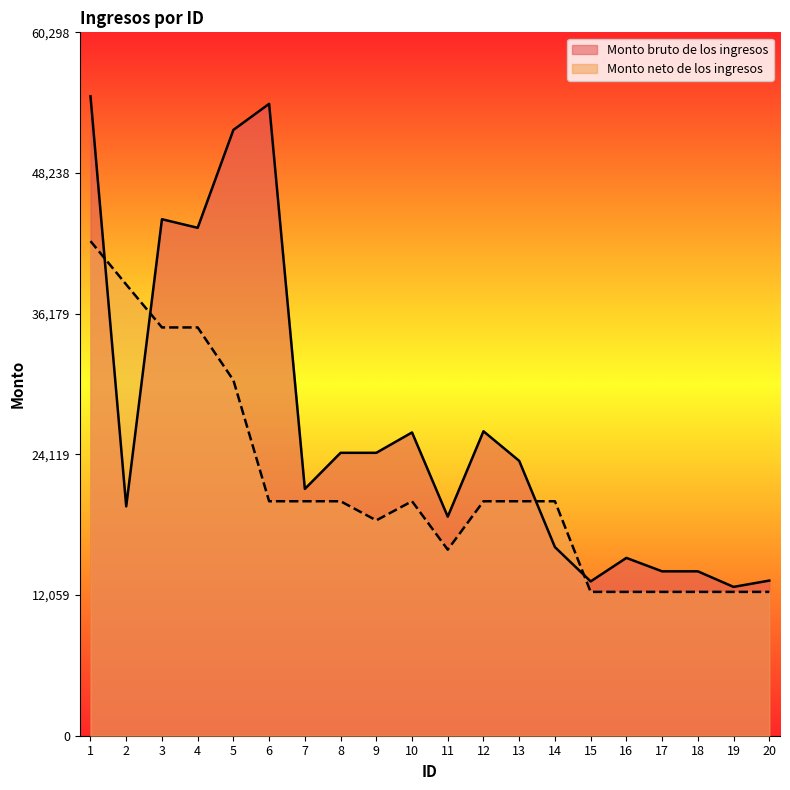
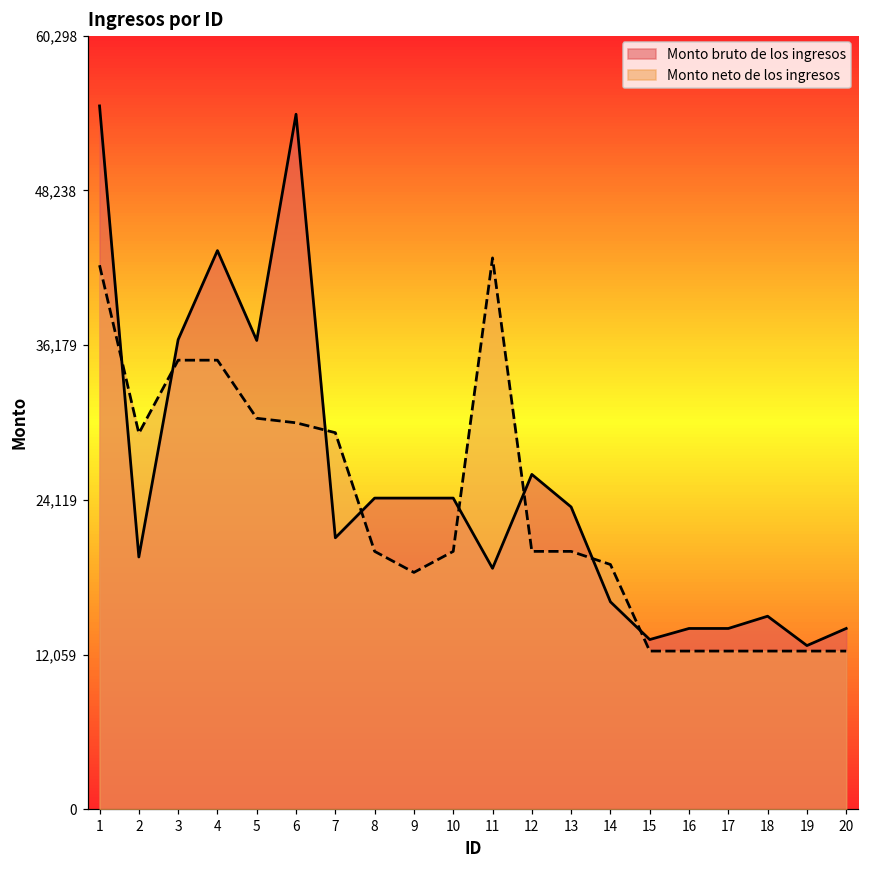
Monto neto de los ingresos, 2: 38,700 -> 29,300
Monto bruto de los ingresos, 3: 44,300 -> 36,600
Monto bruto de los ingresos, 5: 51,900 -> 36,500
Monto neto de los ingresos, 6: 20,100 -> 30,100
Monto neto de los ingresos, 7: 20,100 -> 29,400
Monto bruto de los ingresos, 10: 26,000 -> 24,300
Monto neto de los ingresos, 11: 16,000 -> 43,000
Monto neto de los ingresos, 14: 20,100 -> 19,100
Monto bruto de los ingresos, 16: 15,200 -> 14,100
Monto bruto de los ingresos, 18: 14,100 -> 15,000
Monto bruto de los ingresos, 20: 13,300 -> 14,100
